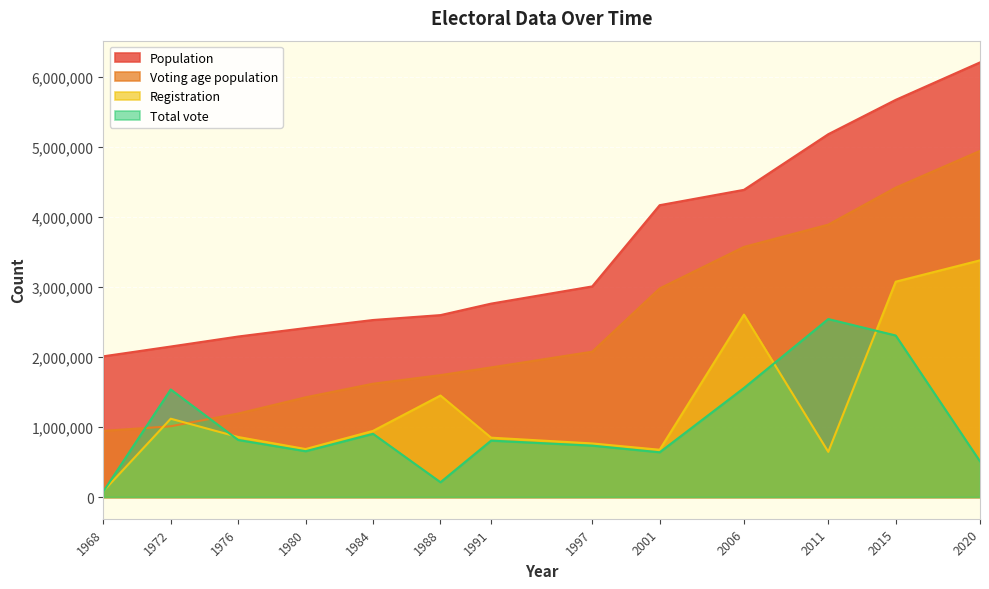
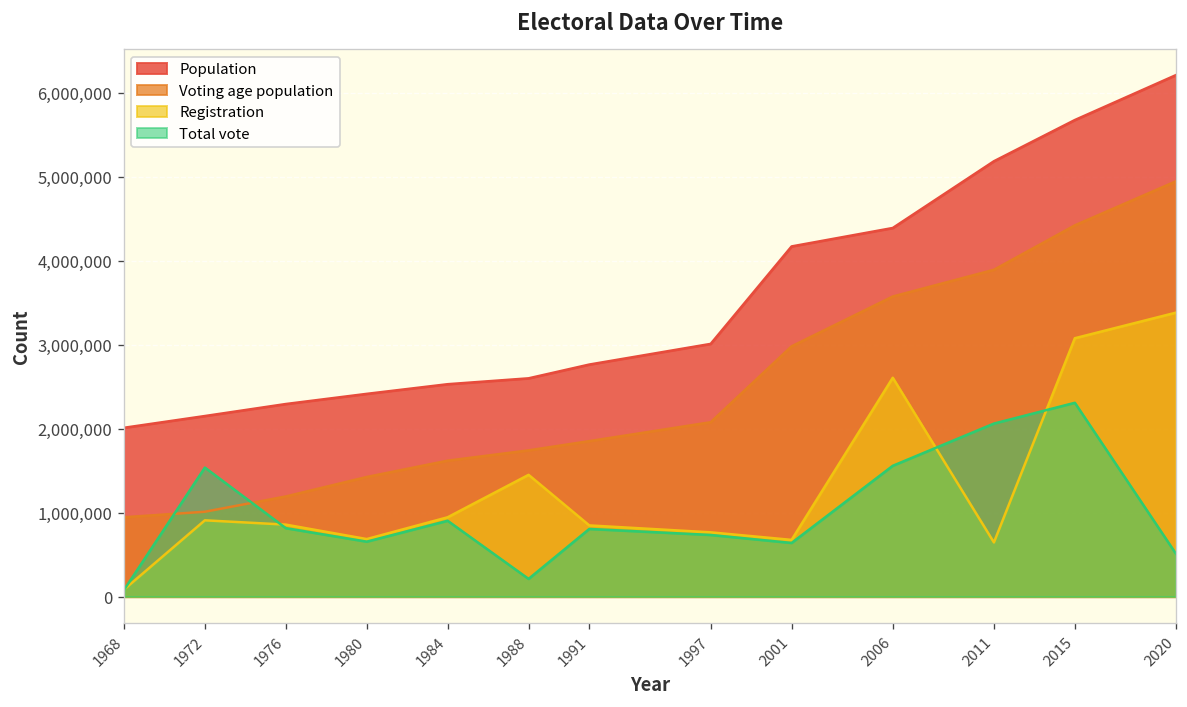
Registration, 1972: 1,100,000 -> 900,000
Total vote, 2011: 2,500,000 -> 2,100,000
